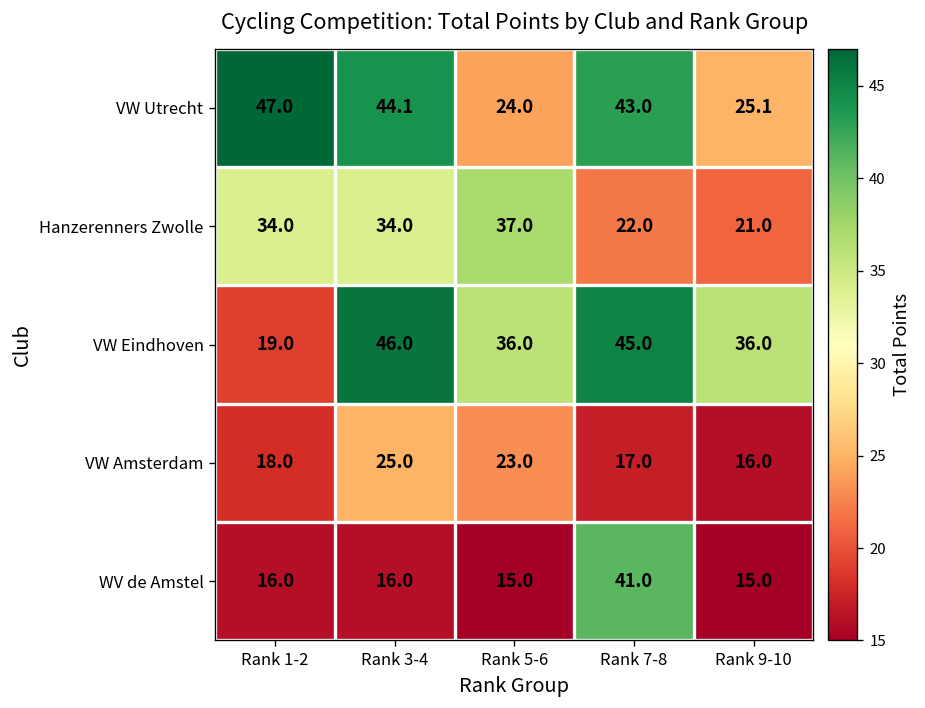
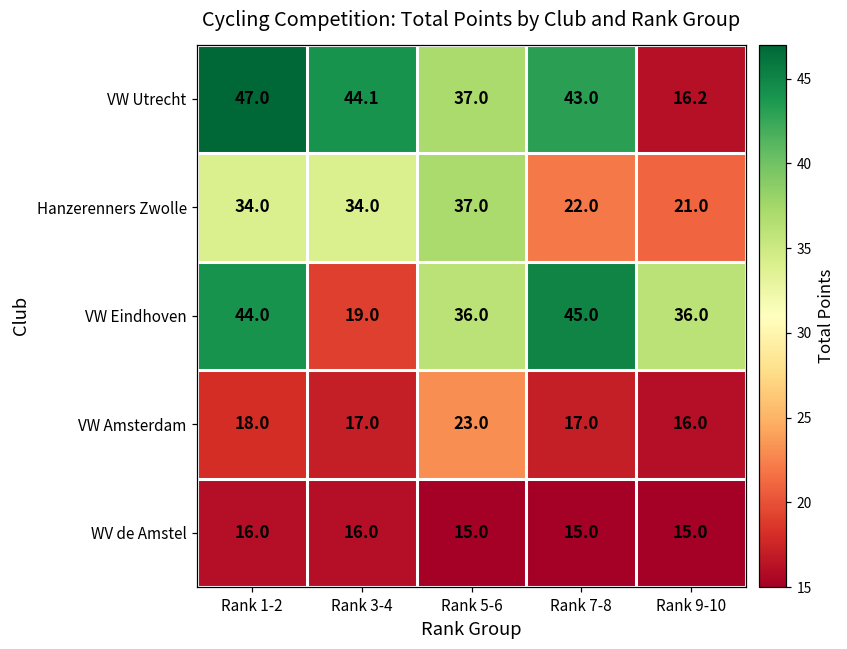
VW Utrecht, Rank 5-6: 24.0 -> 37.0
VW Utrecht, Rank 9-10: 25.1 -> 16.2
VW Eindhoven, Rank 1-2: 19.0 -> 44.0
VW Eindhoven, Rank 3-4: 46.0 -> 19.0
VW Amsterdam, Rank 3-4: 25.0 -> 17.0
WV de Amstel, Rank 7-8: 41.0 -> 15.0
